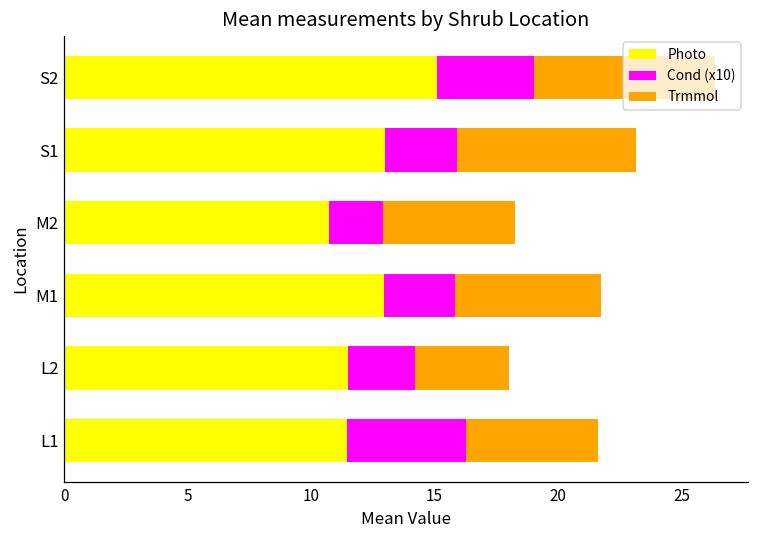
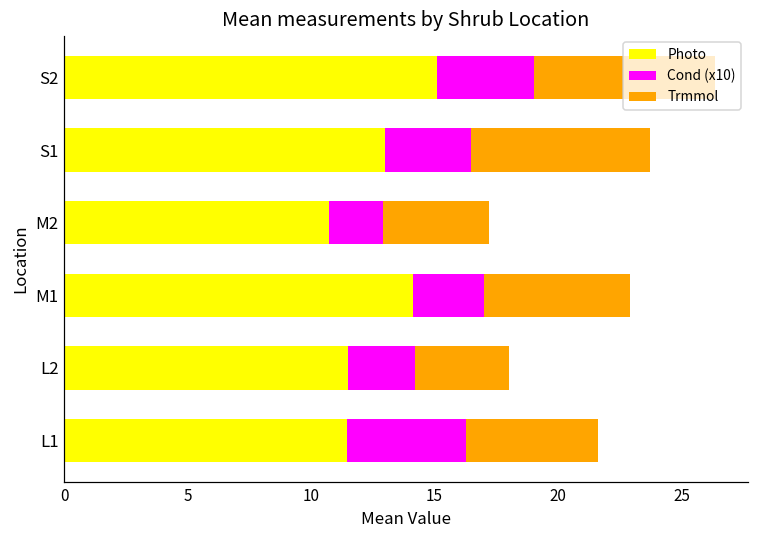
Cond (x10), S1: 2.9 -> 3.5
Trmmol, M2: 5.4 -> 4.3
Photo, M1: 12.9 -> 14.1
